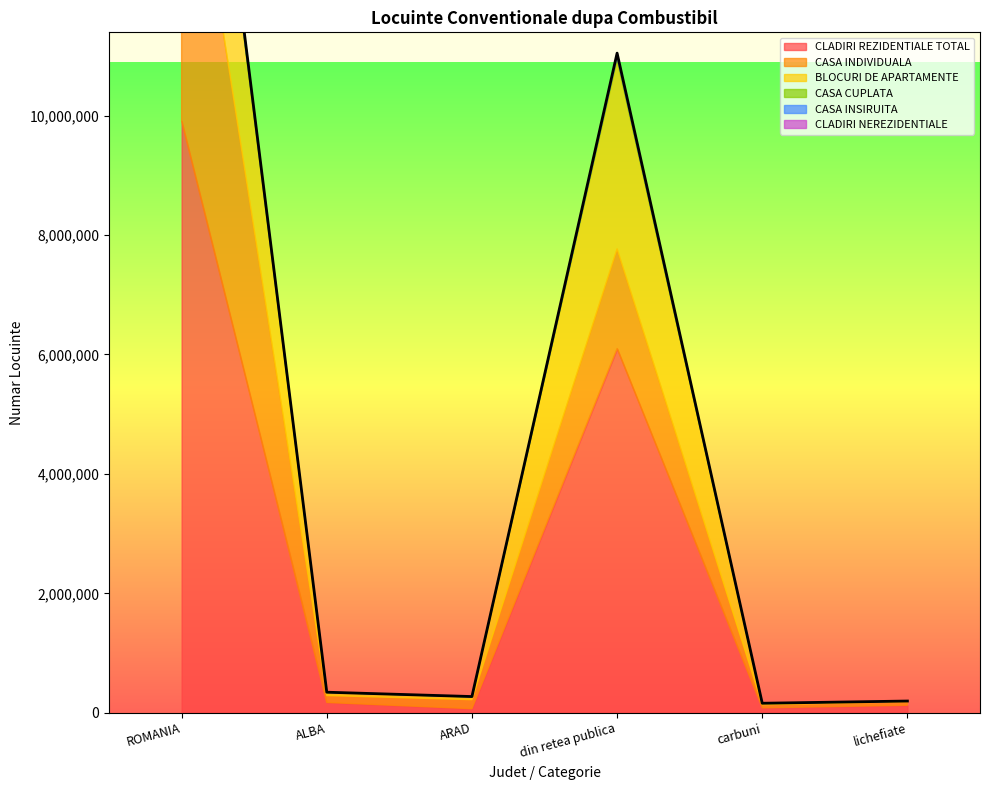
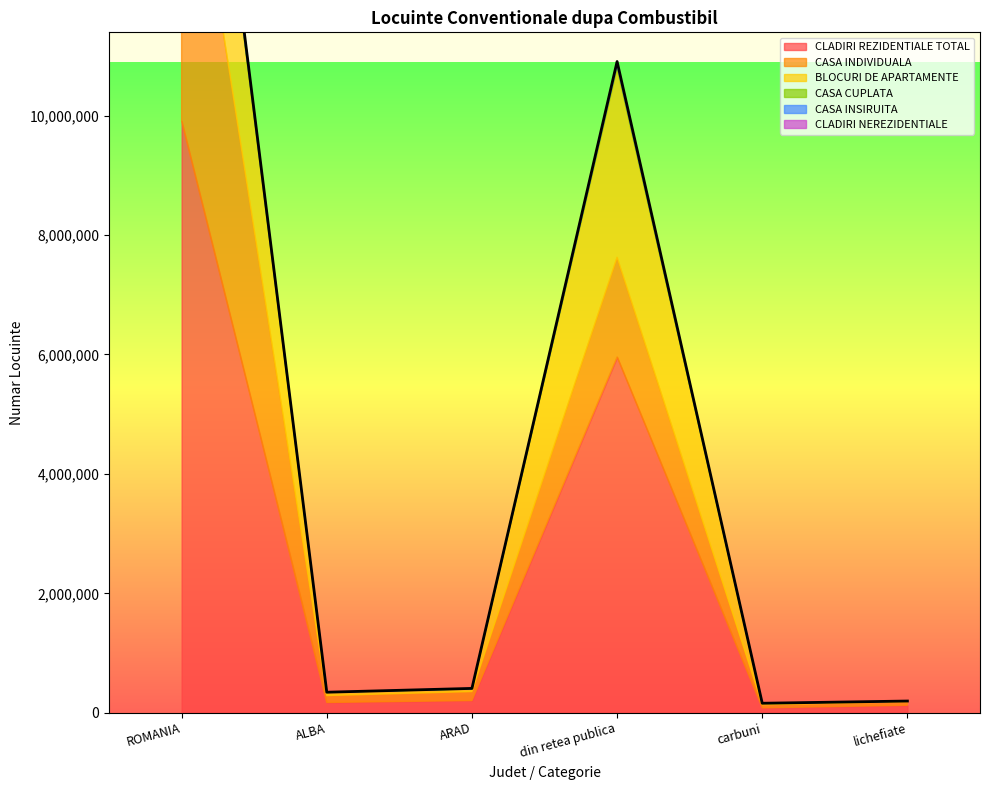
CLADIRI REZIDENTIALE TOTAL, ARAD: 100,000 -> 200,000
CLADIRI REZIDENTIALE TOTAL, din retea publica: 6,100,000 -> 6,000,000
